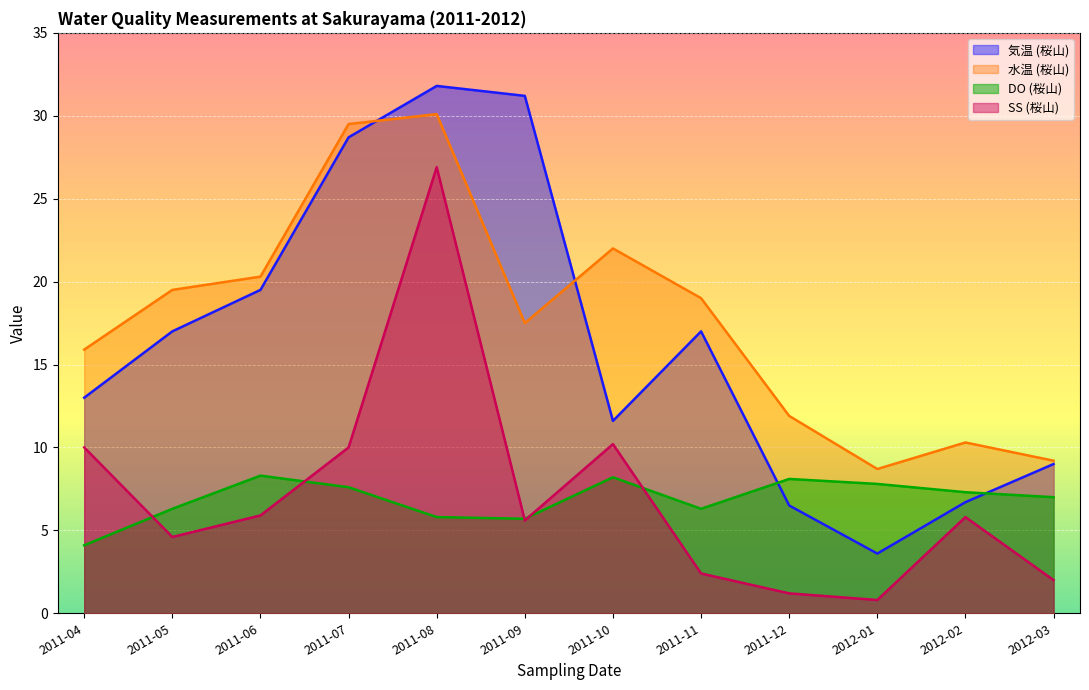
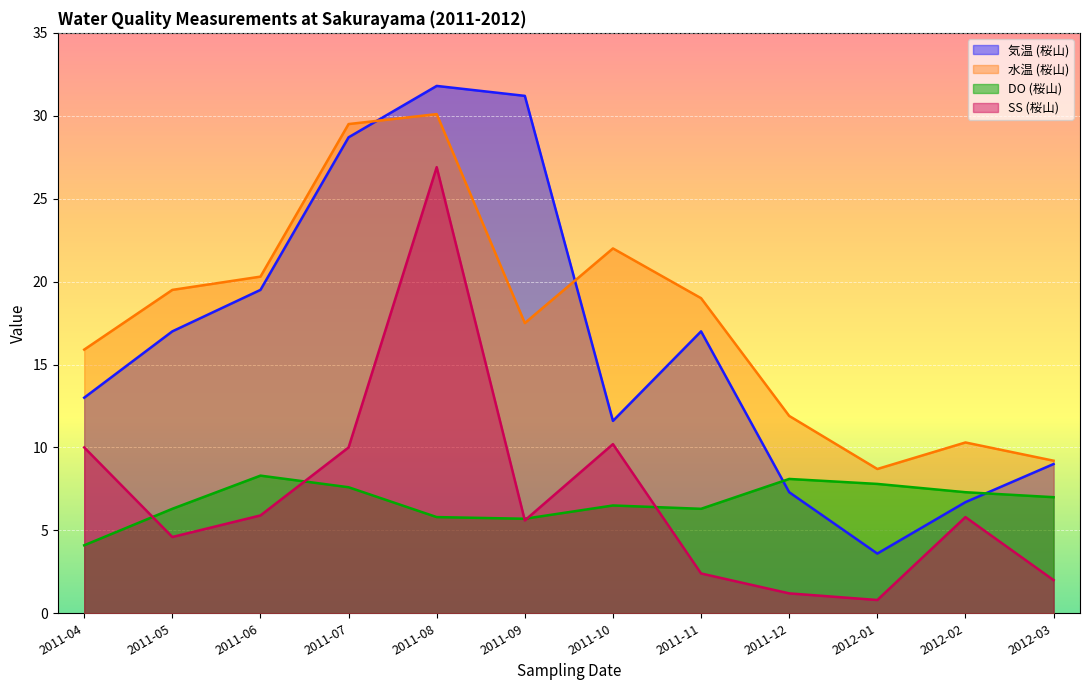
DO (桜山), 2011-10: 8.2 -> 6.5
気温 (桜山), 2011-12: 6.5 -> 7.3
